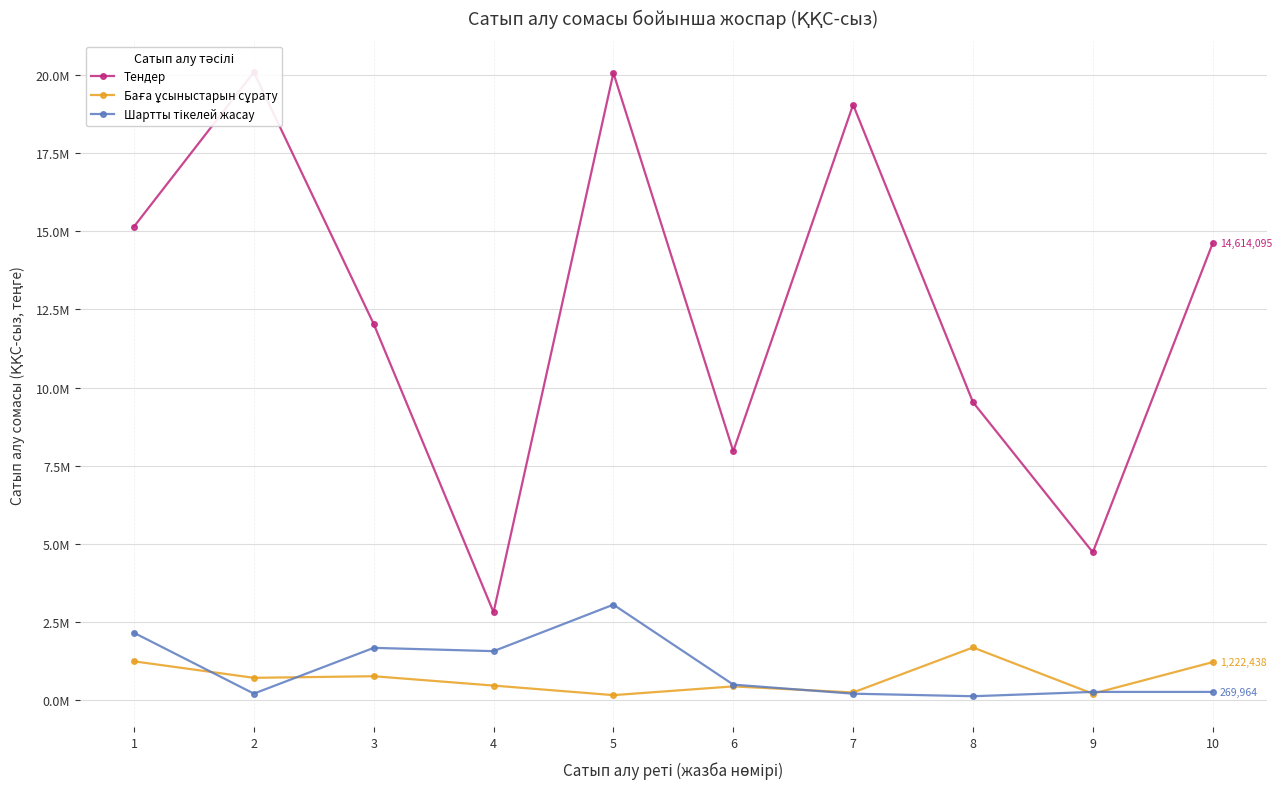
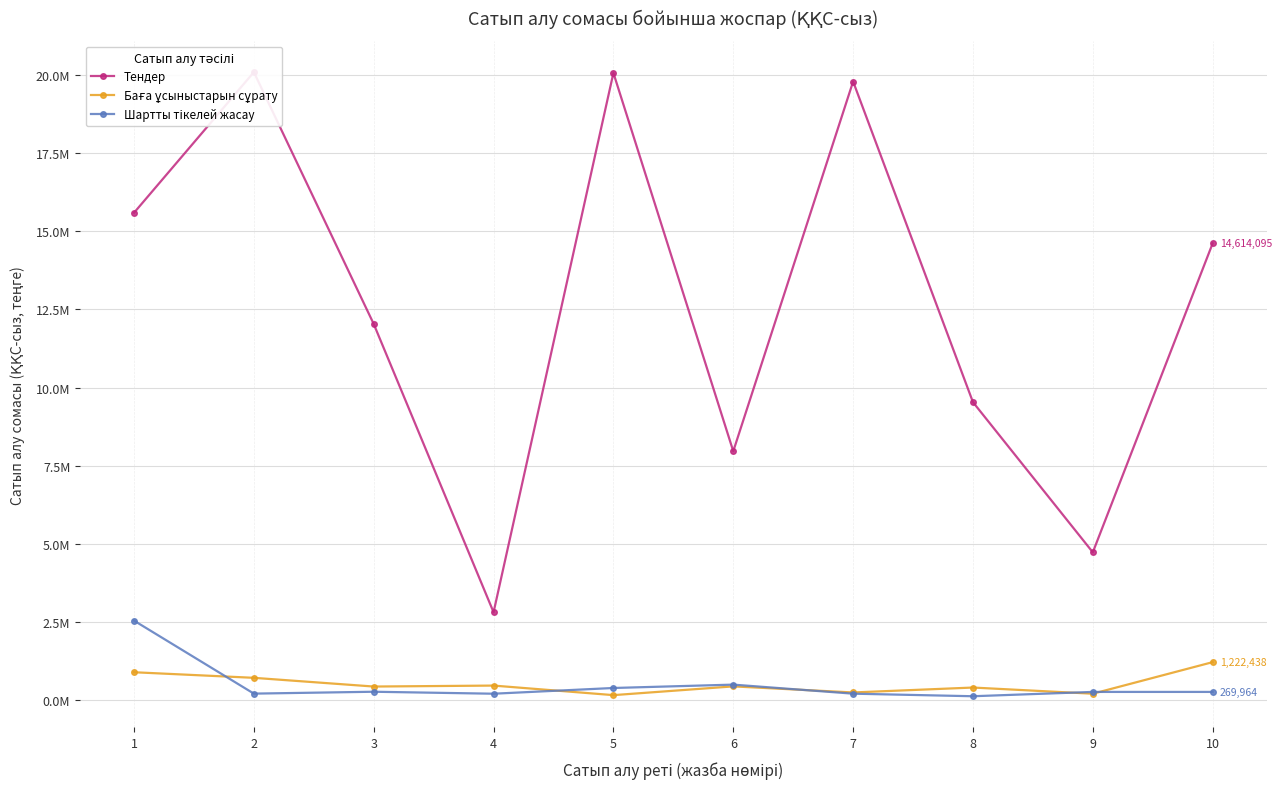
Тендер, 1: 15100000 -> 15600000
Баға ұсыныстарын сұрату, 1: 1200000 -> 900000
Шартты тікелей жасау, 1: 2200000 -> 2500000
Баға ұсыныстарын сұрату, 3: 800000 -> 400000
Шартты тікелей жасау, 3: 1700000 -> 300000
Шартты тікелей жасау, 4: 1600000 -> 200000
Шартты тікелей жасау, 5: 3100000 -> 400000
Тендер, 7: 19000000 -> 19800000
Баға ұсыныстарын сұрату, 8: 1700000 -> 400000
